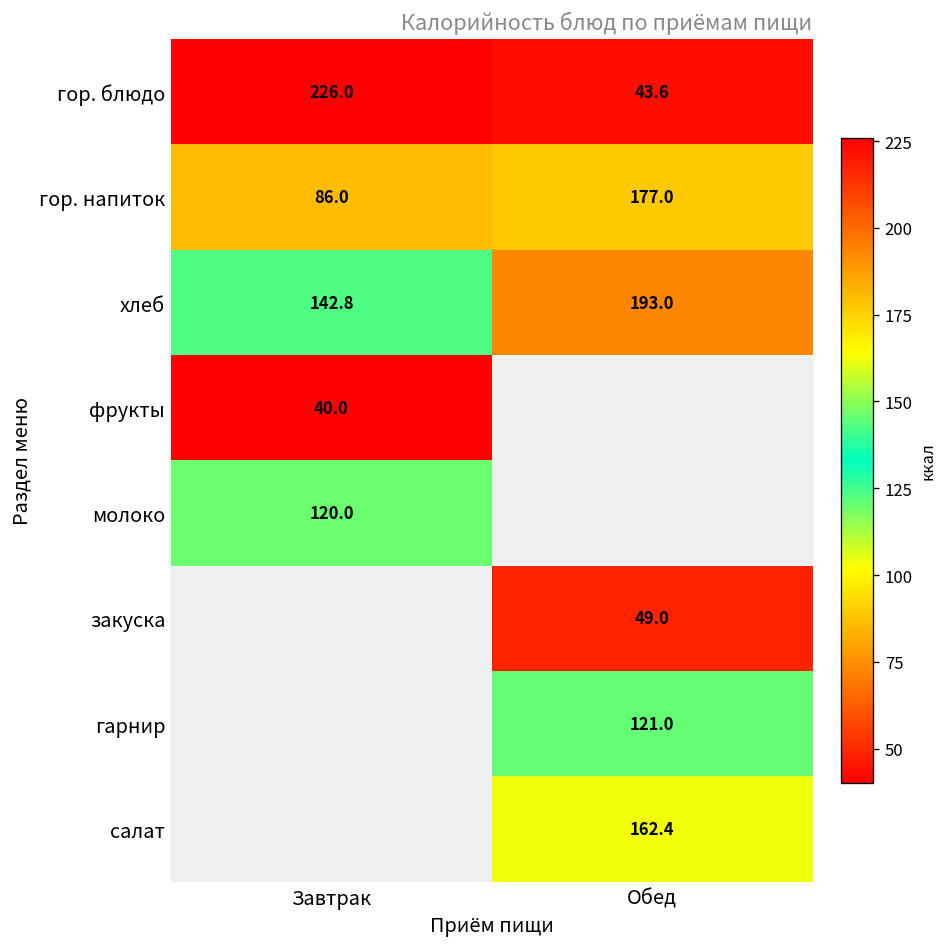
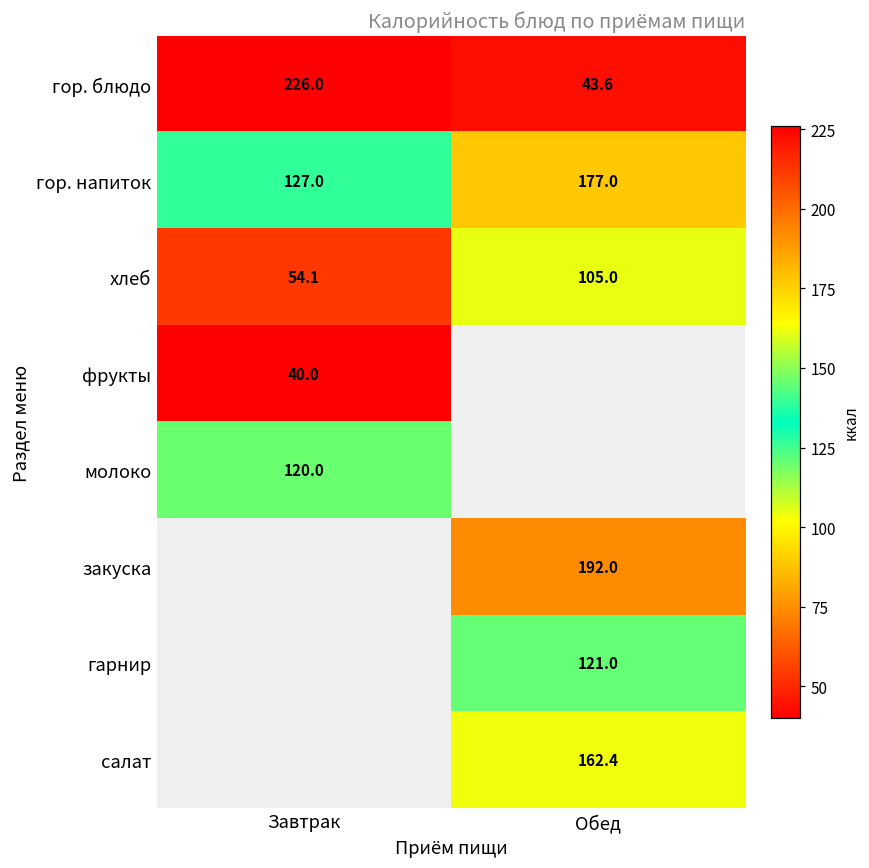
гор. напиток, Завтрак: 86.0 -> 127.0
хлеб, Завтрак: 142.8 -> 54.1
хлеб, Обед: 193.0 -> 105.0
закуска, Обед: 49.0 -> 192.0
